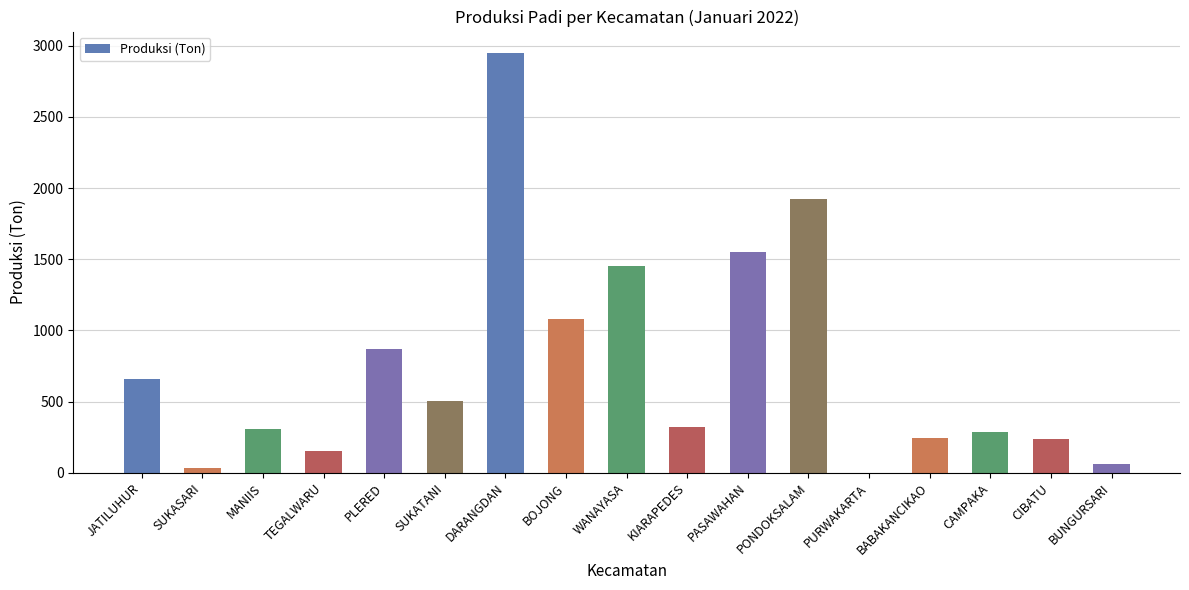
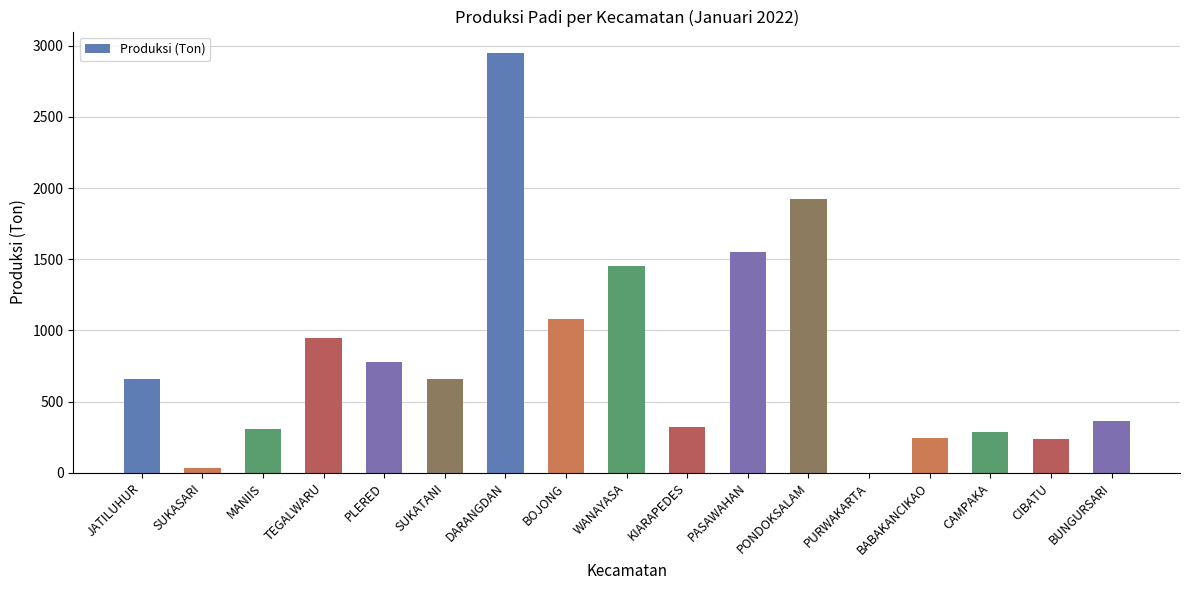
TEGALWARU: 150 -> 940
PLERED: 870 -> 770
SUKATANI: 500 -> 660
BUNGURSARI: 60 -> 370
